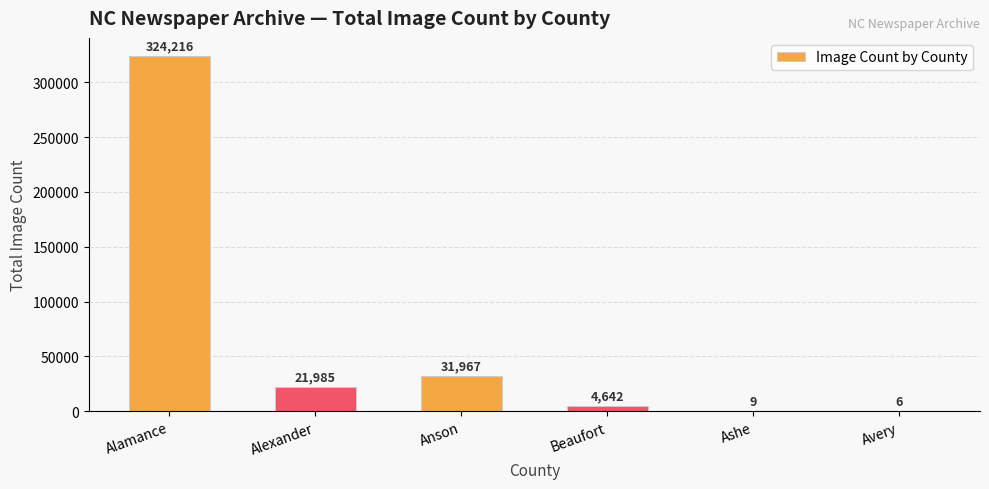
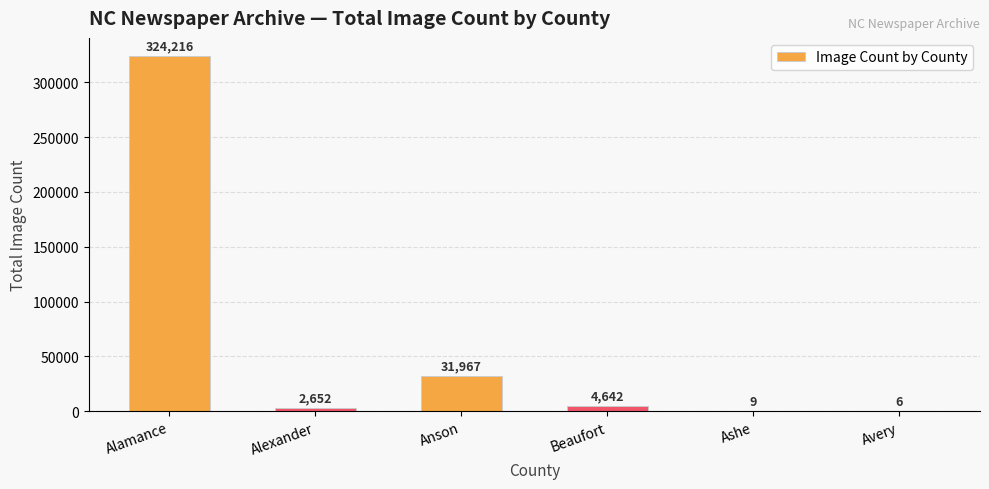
Alexander: 21,985 -> 2,652
